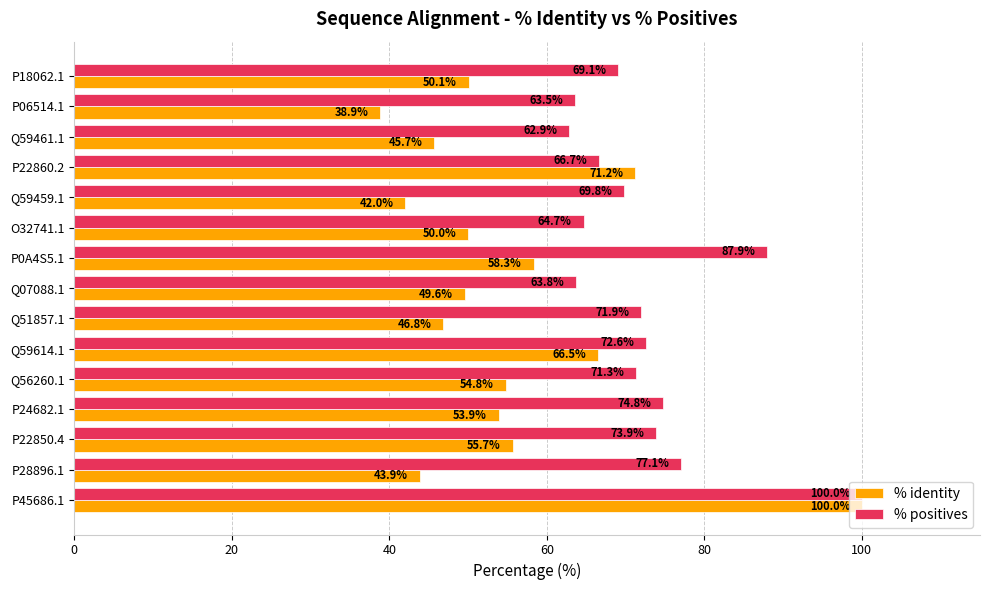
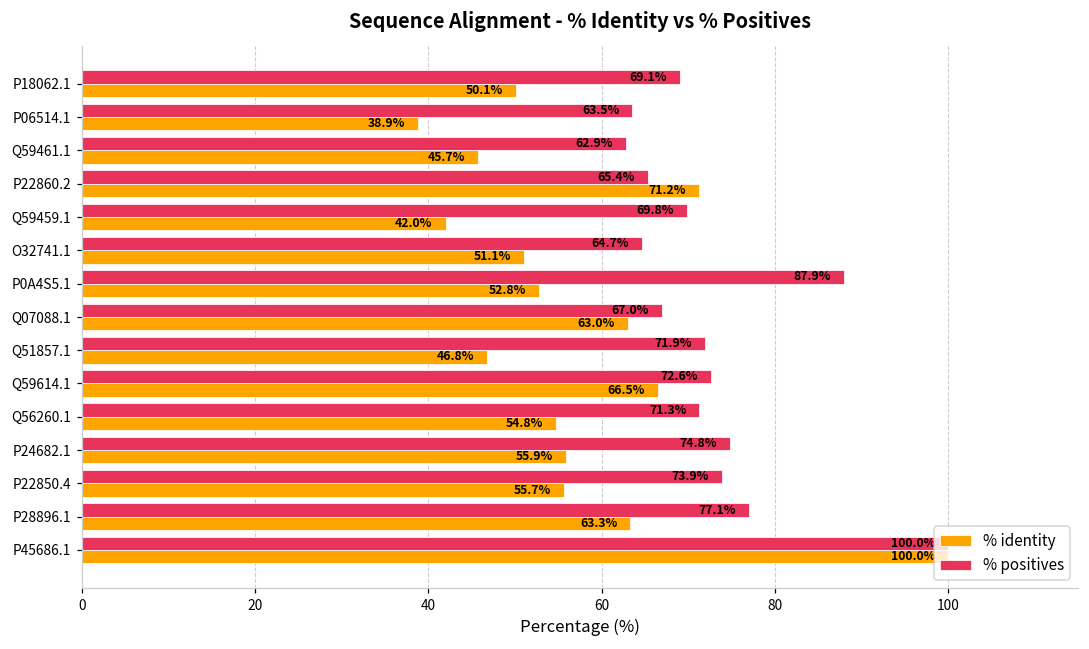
% positives, P22860.2: 66.7% -> 65.4%
% identity, O32741.1: 50.0% -> 51.1%
% identity, P0A4S5.1: 58.3% -> 52.8%
% positives, Q07088.1: 63.8% -> 67.0%
% identity, Q07088.1: 49.6% -> 63.0%
% identity, P24682.1: 53.9% -> 55.9%
% identity, P28896.1: 43.9% -> 63.3%
